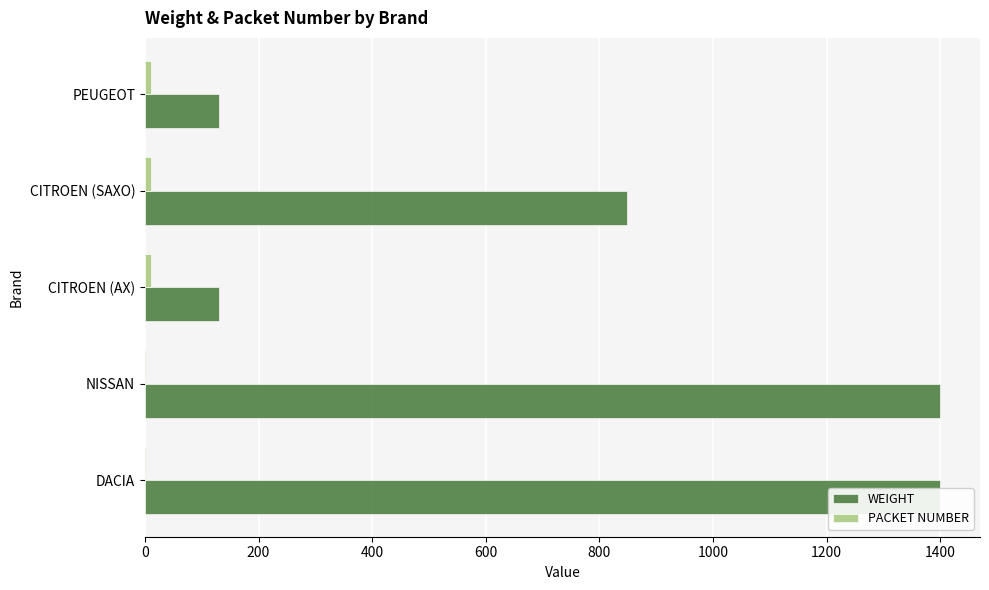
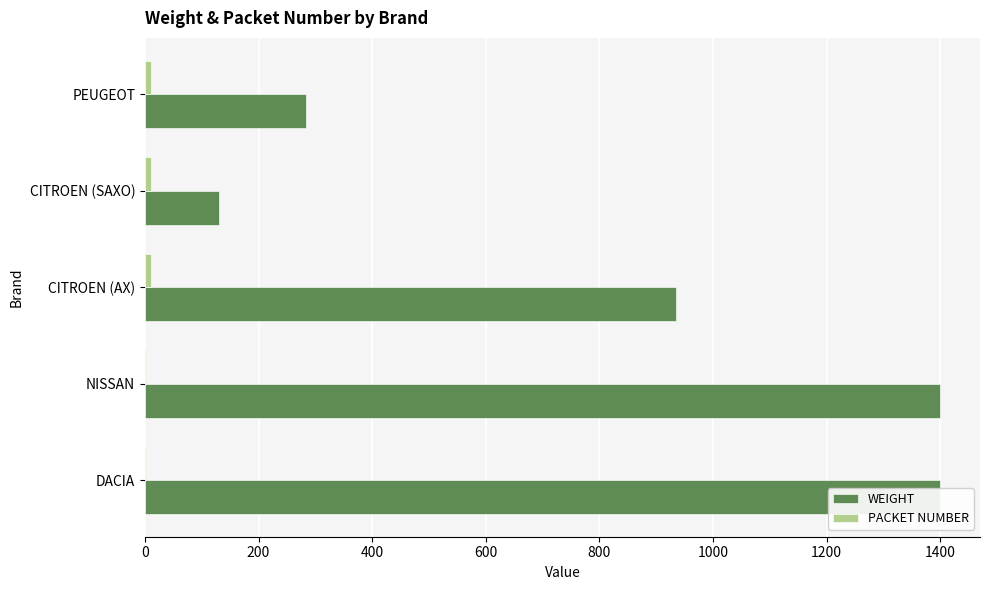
WEIGHT, PEUGEOT: 130 -> 280
WEIGHT, CITROEN (SAXO): 850 -> 130
WEIGHT, CITROEN (AX): 130 -> 930
